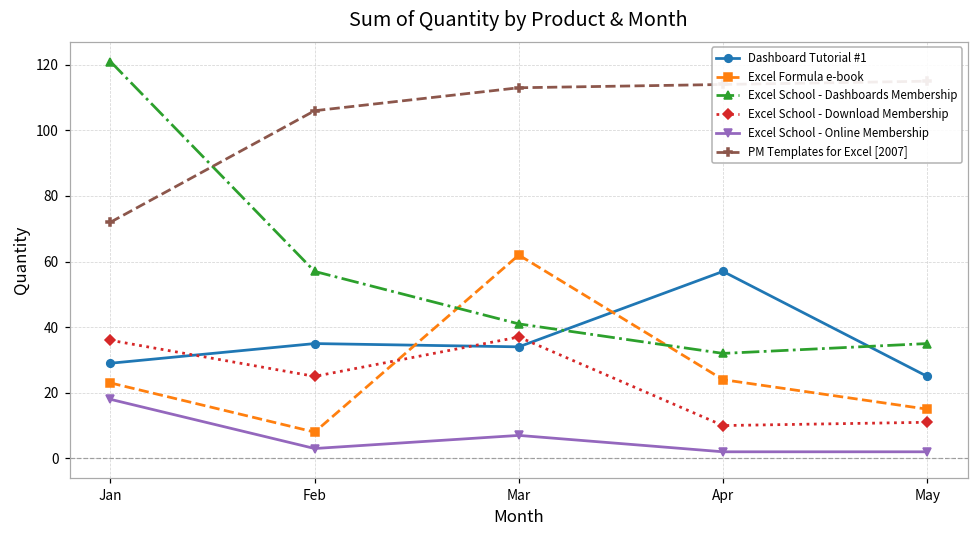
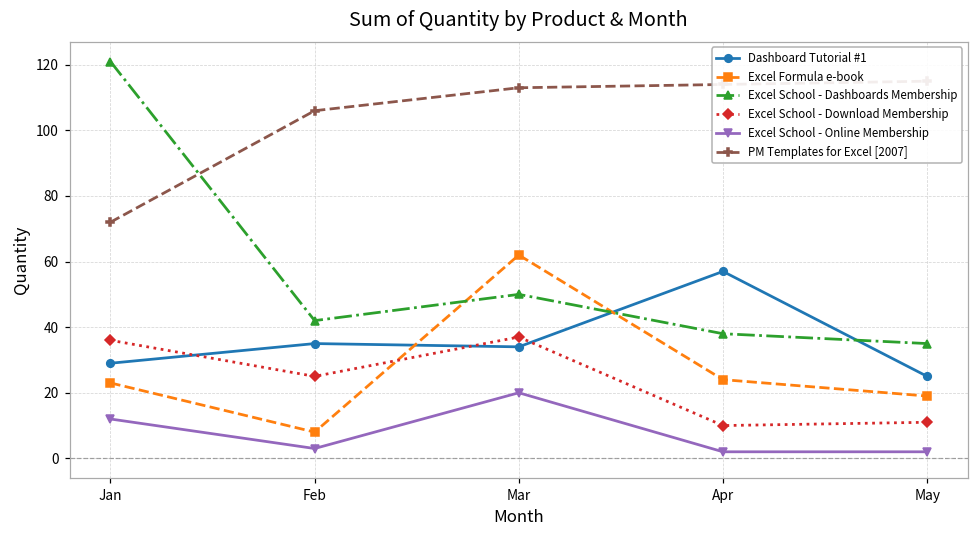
Excel School - Online Membership, Jan: 18 -> 12
Excel School - Dashboards Membership, Feb: 57 -> 42
Excel School - Dashboards Membership, Mar: 41 -> 50
Excel School - Online Membership, Mar: 7 -> 20
Excel School - Dashboards Membership, Apr: 32 -> 38
Excel Formula e-book, May: 15 -> 19
